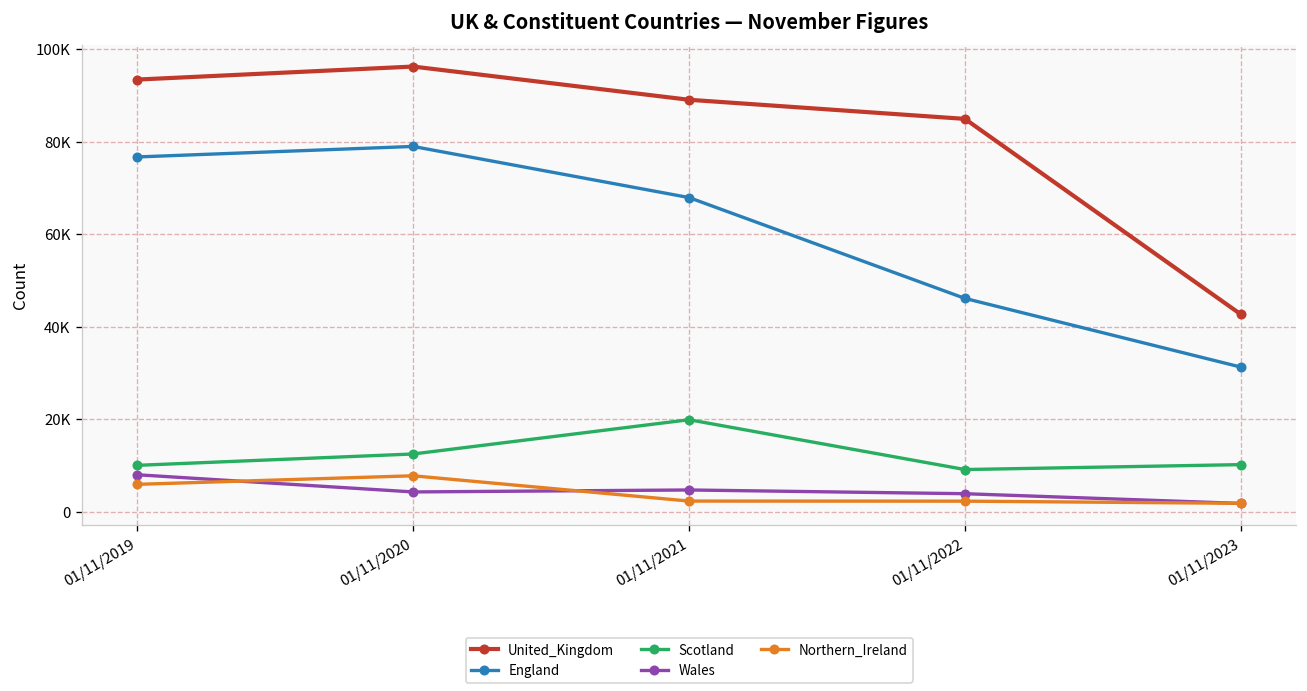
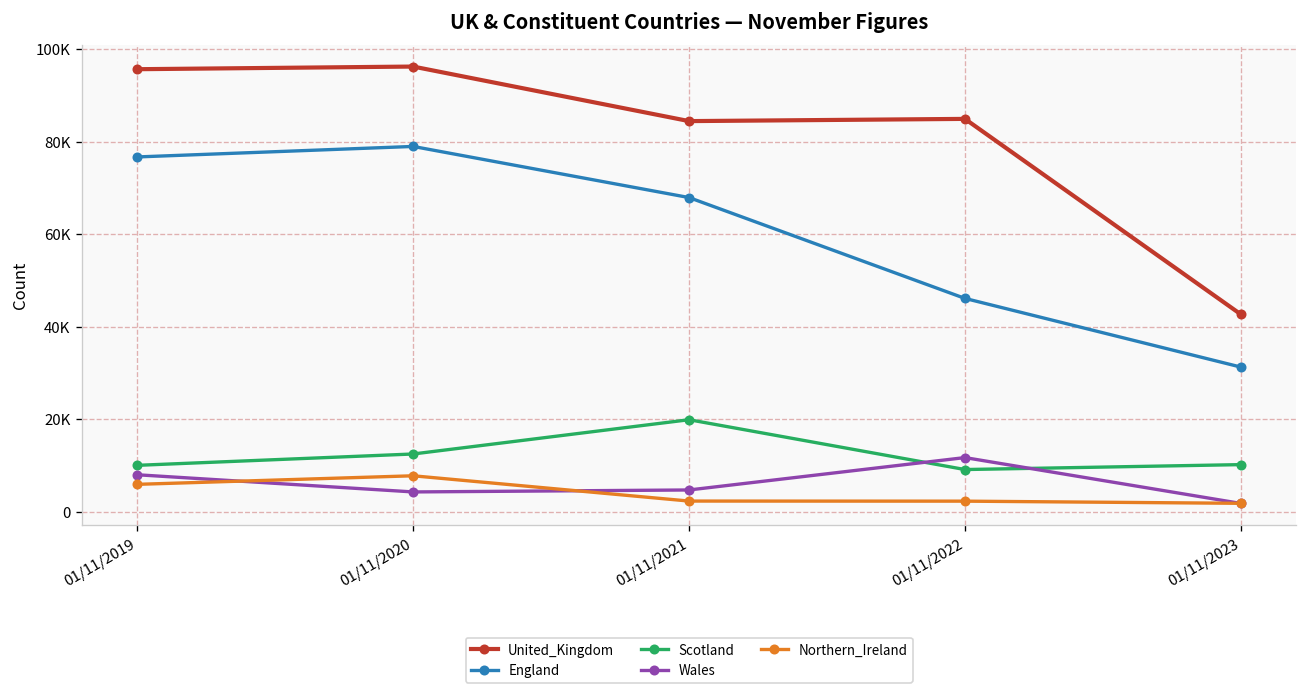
United_Kingdom, 01/11/2019: 93000 -> 96000
United_Kingdom, 01/11/2021: 89000 -> 84000
Wales, 01/11/2022: 4000 -> 12000
